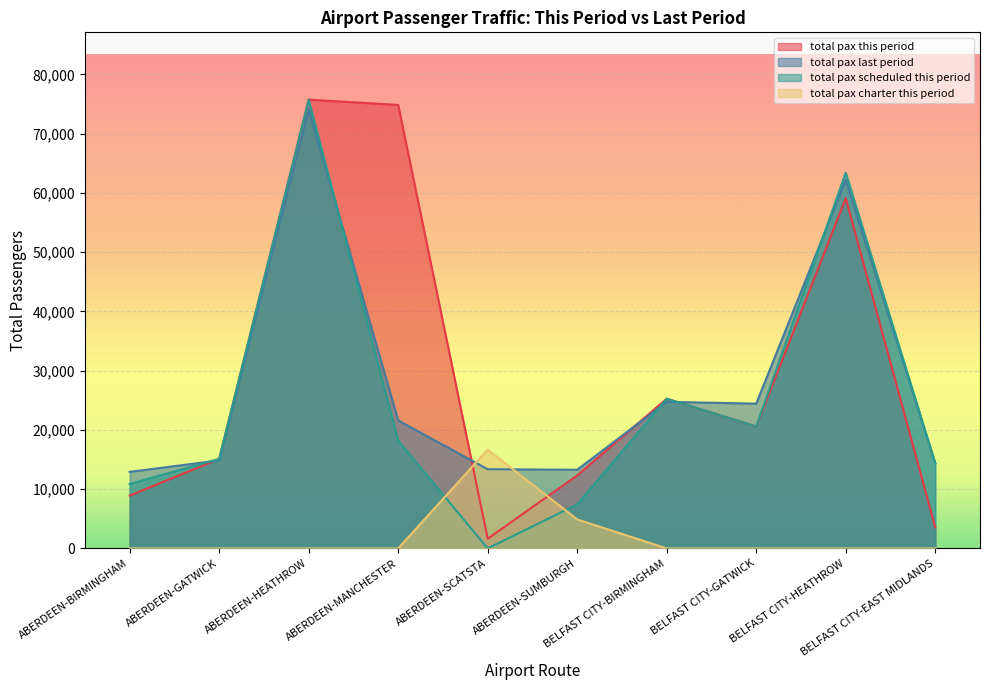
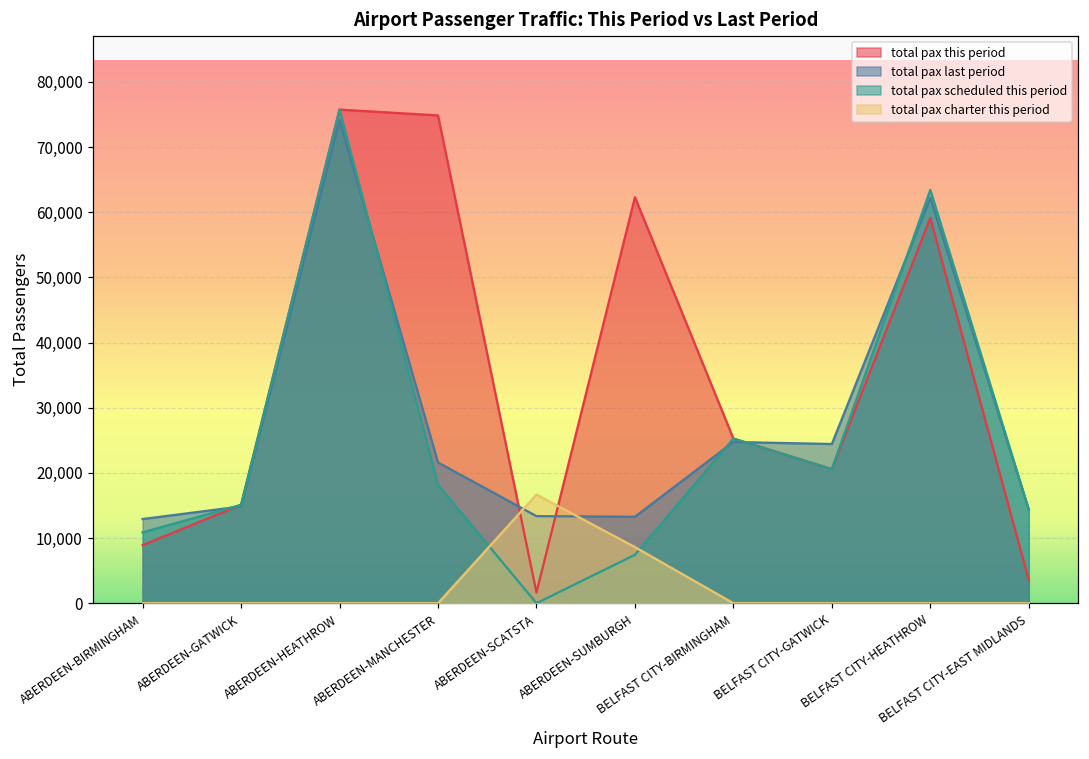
total pax this period, ABERDEEN-SUMBURGH: 12,000 -> 62,000
total pax charter this period, ABERDEEN-SUMBURGH: 5,000 -> 9,000
